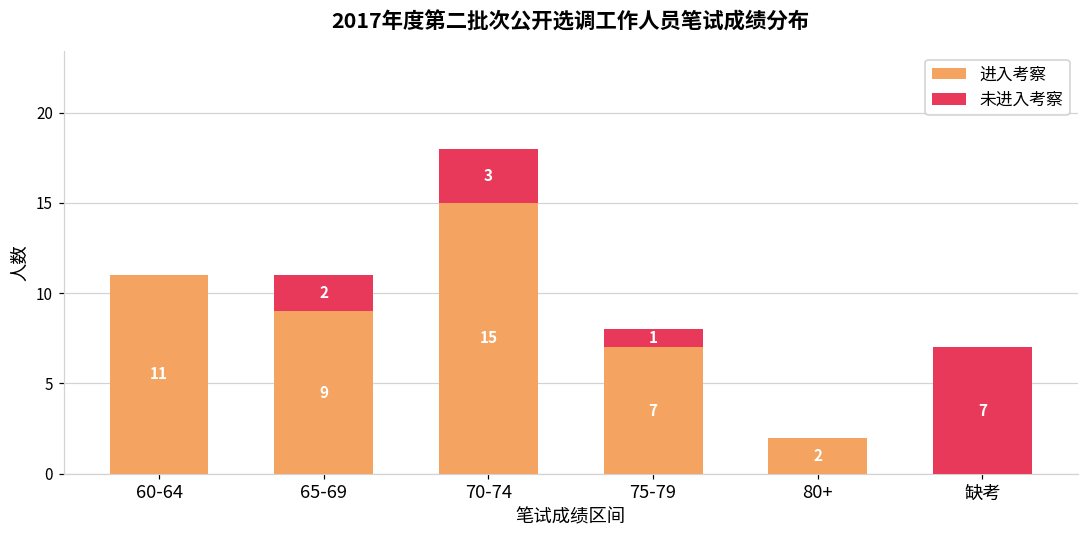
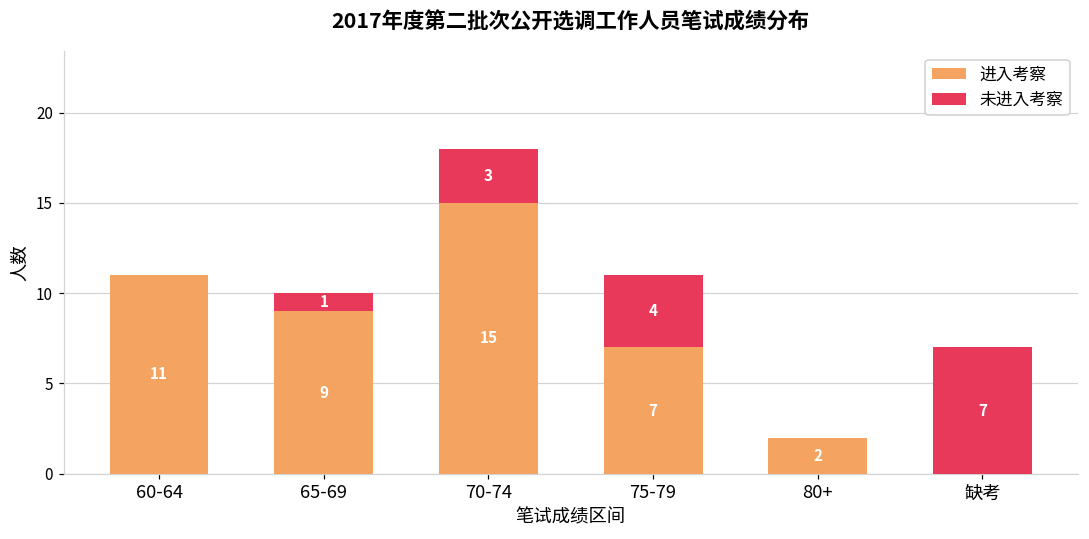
未进入考察, 65-69: 2 -> 1
未进入考察, 75-79: 1 -> 4
